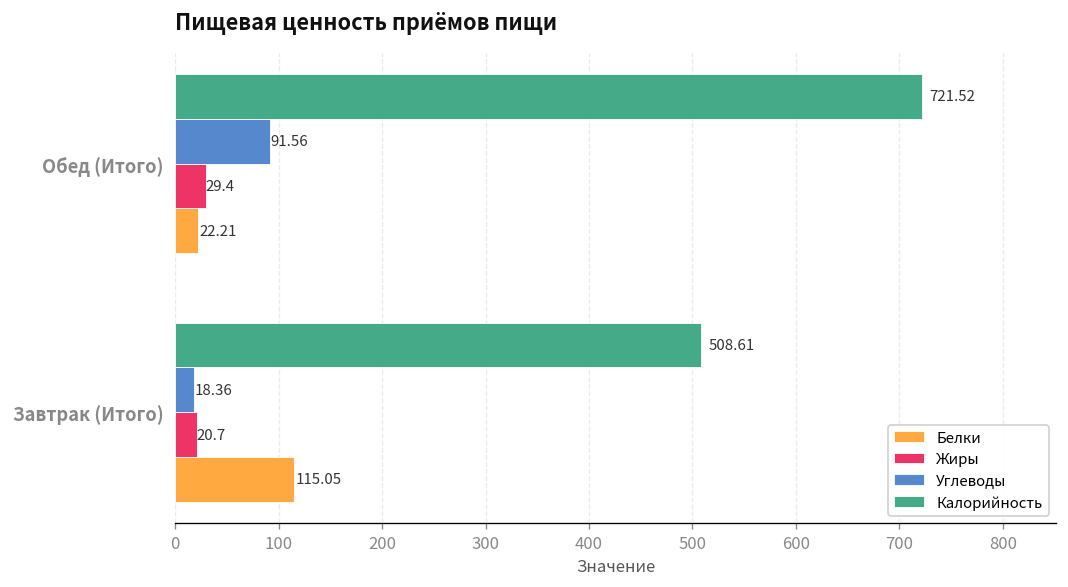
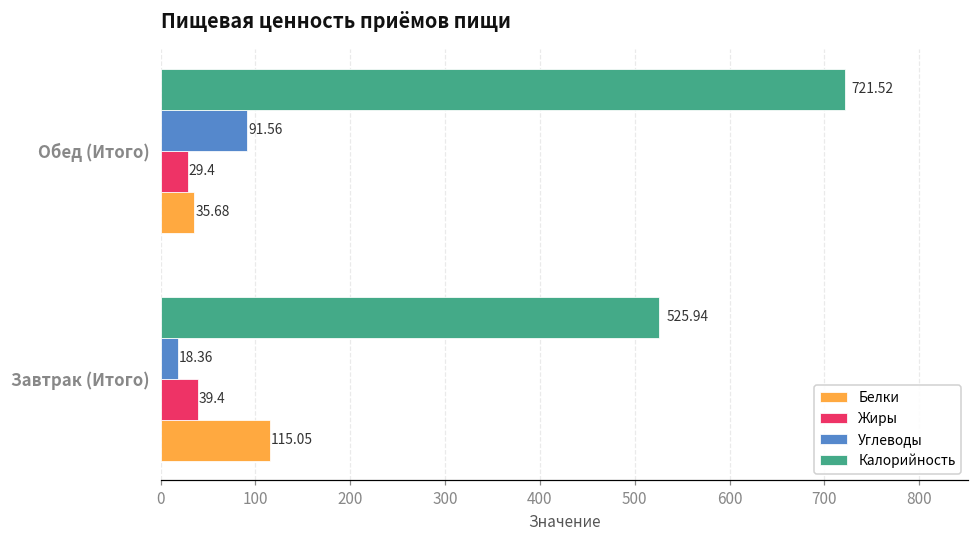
Белки, Обед (Итого): 22.21 -> 35.68
Калорийность, Завтрак (Итого): 508.61 -> 525.94
Жиры, Завтрак (Итого): 20.7 -> 39.4
